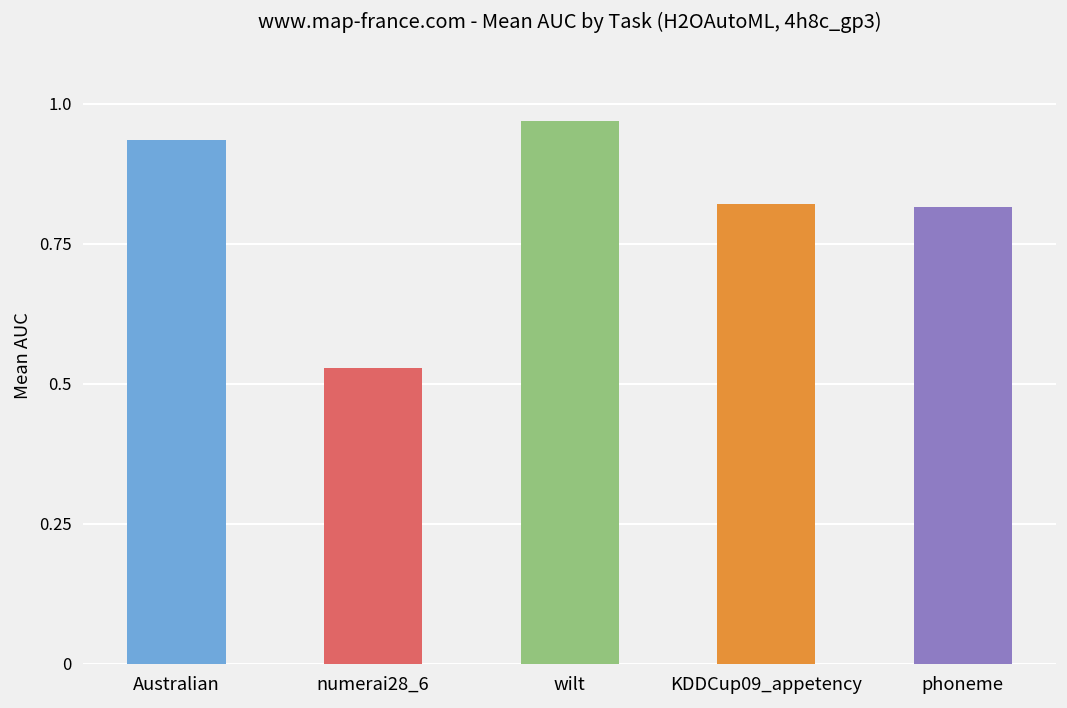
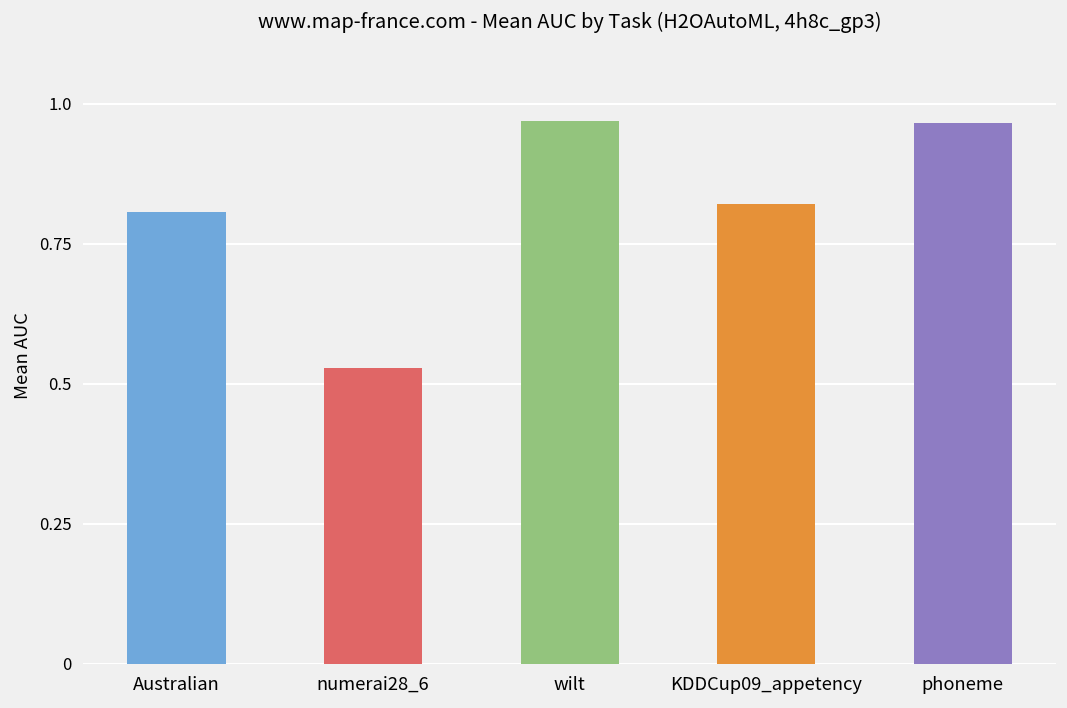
Australian: 0.94 -> 0.81
phoneme: 0.82 -> 0.96
